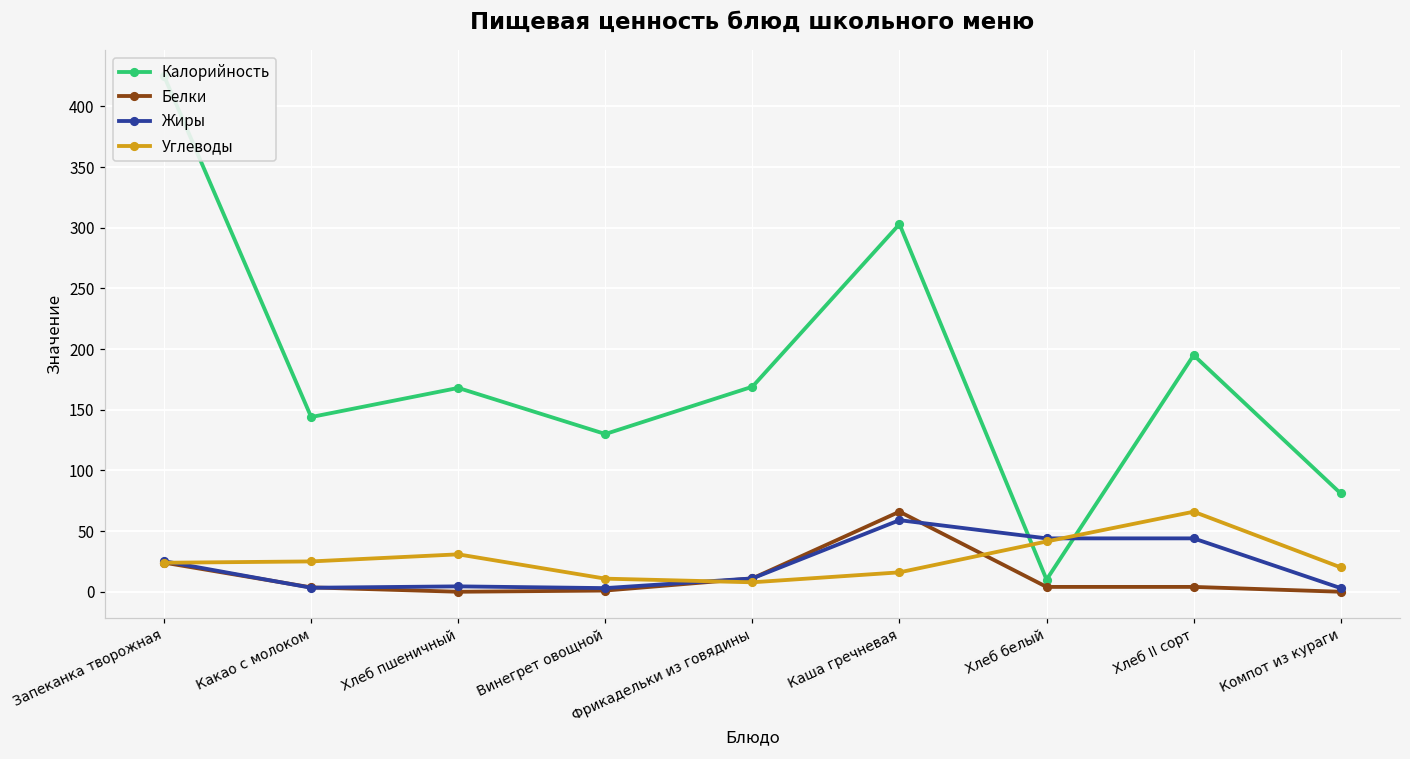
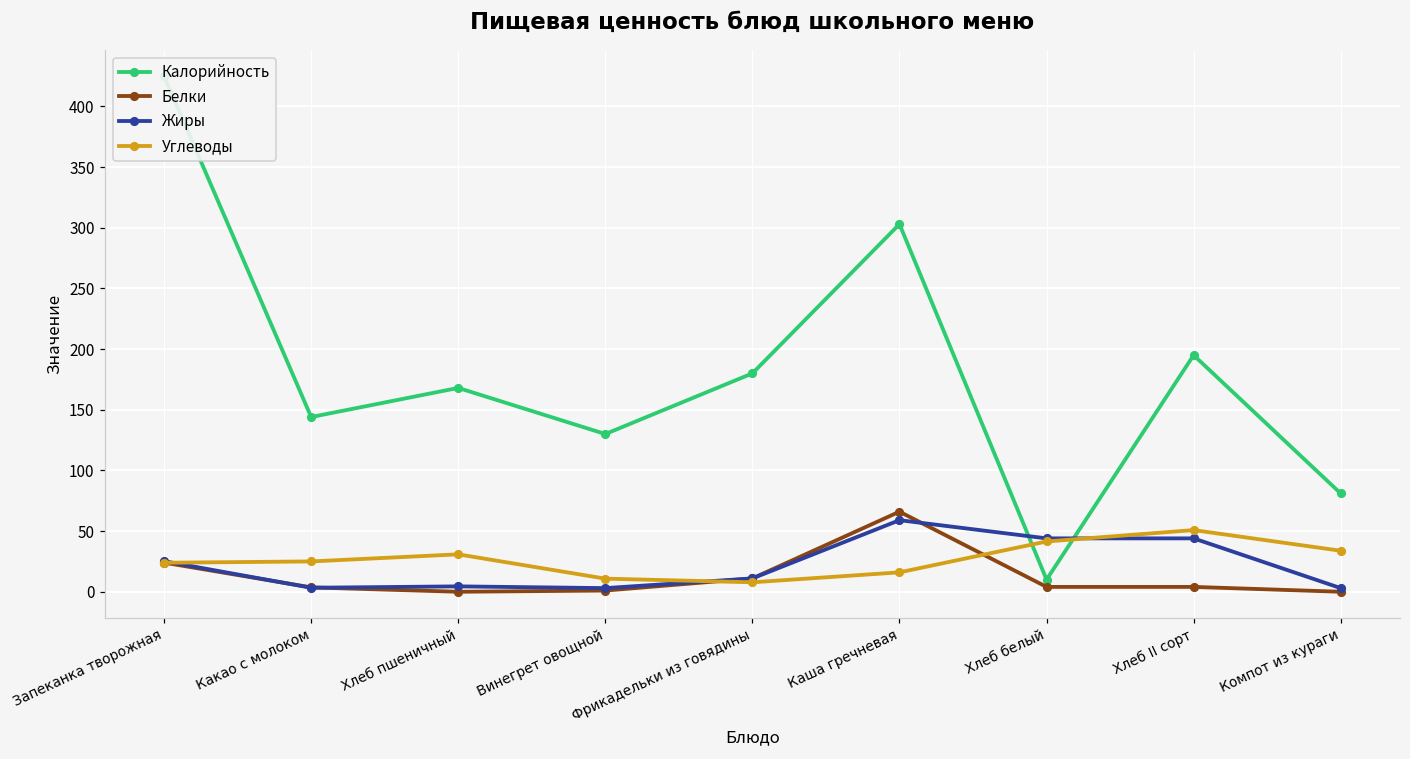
Калорийность, Фрикадельки из говядины: 169 -> 180
Углеводы, Хлеб II сорт: 66 -> 51
Углеводы, Компот из кураги: 20 -> 34
